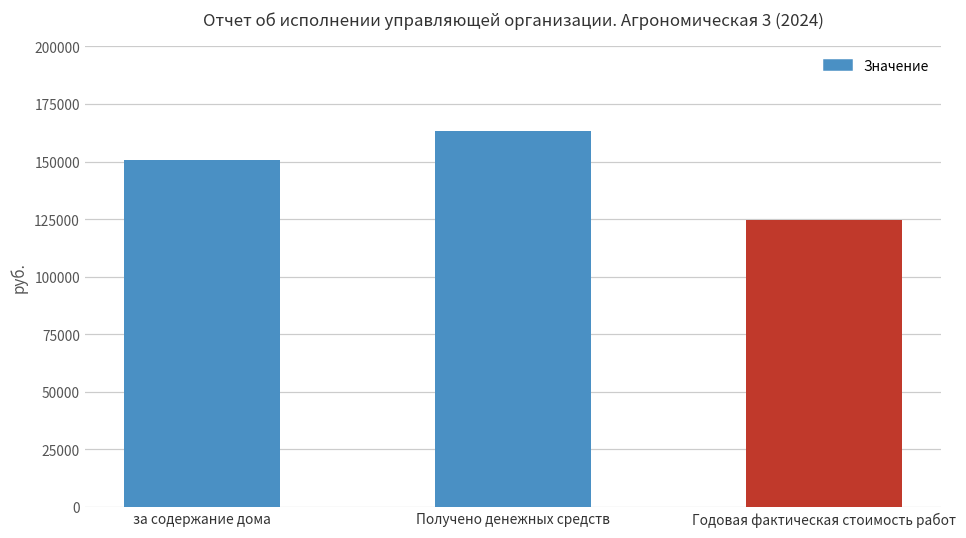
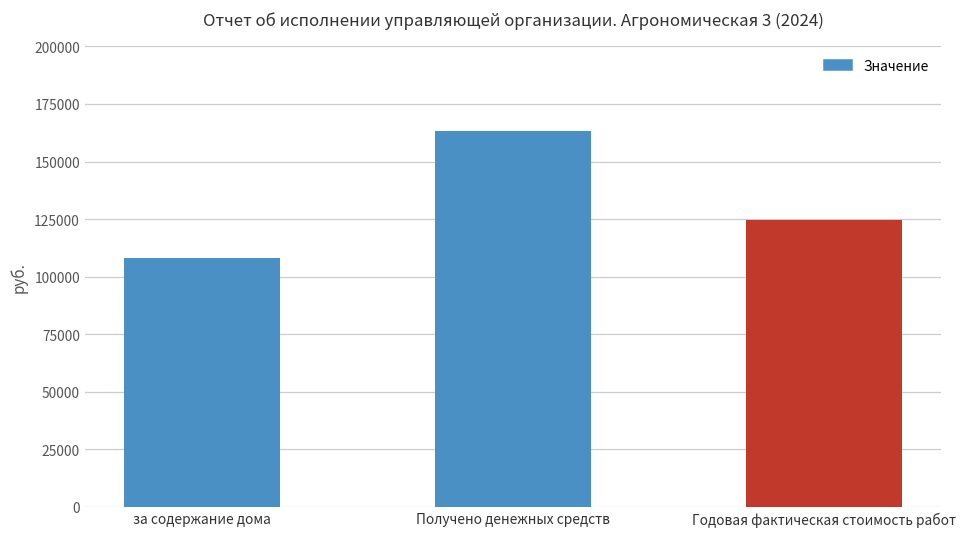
за содержание дома: 151000 -> 108000
